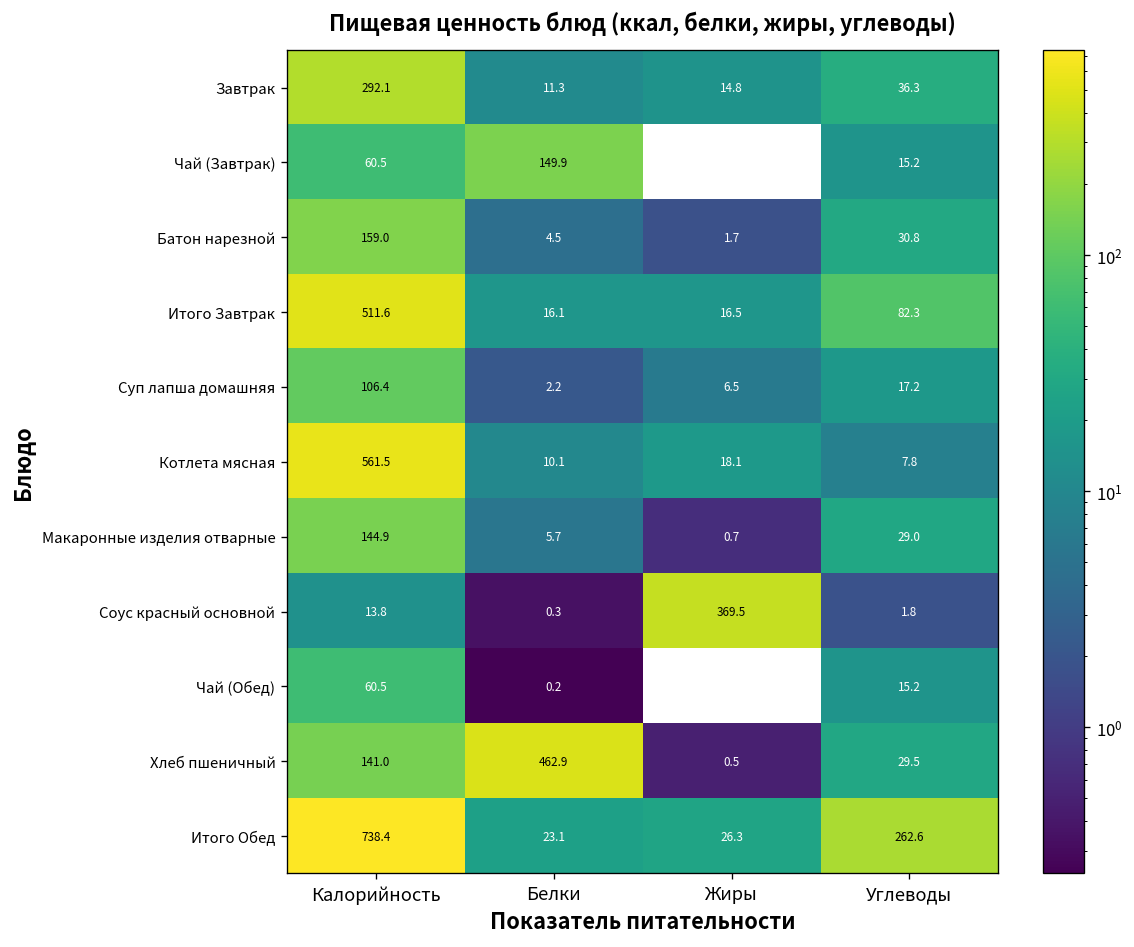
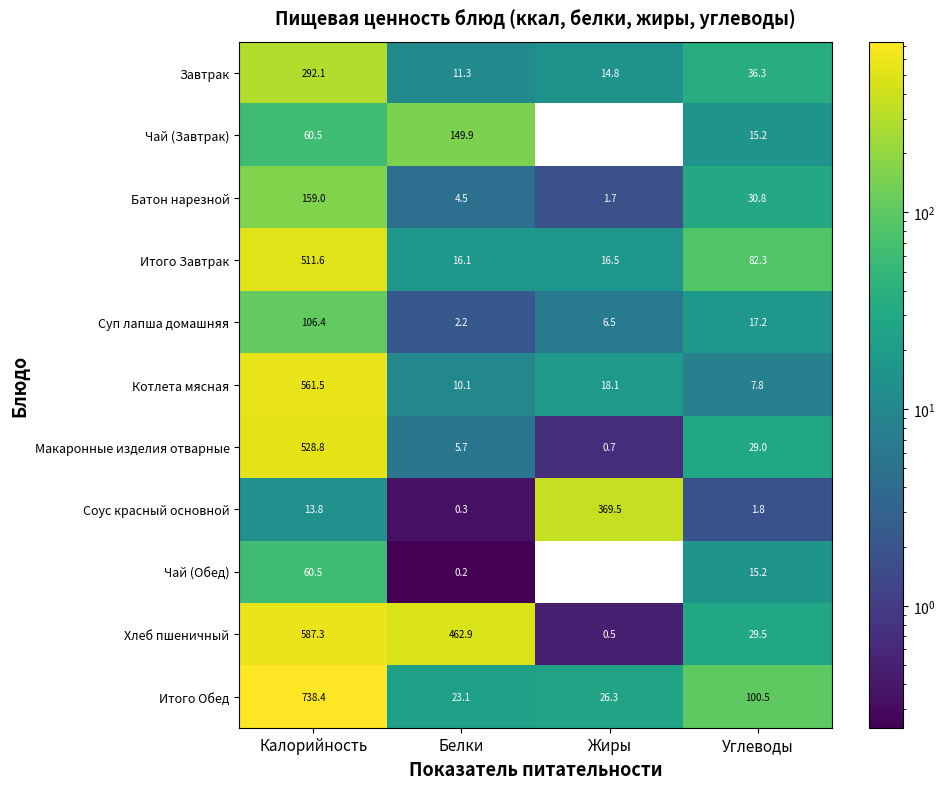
Макаронные изделия отварные, Калорийность: 144.9 -> 528.8
Хлеб пшеничный, Калорийность: 141.0 -> 587.3
Итого Обед, Углеводы: 262.6 -> 100.5
